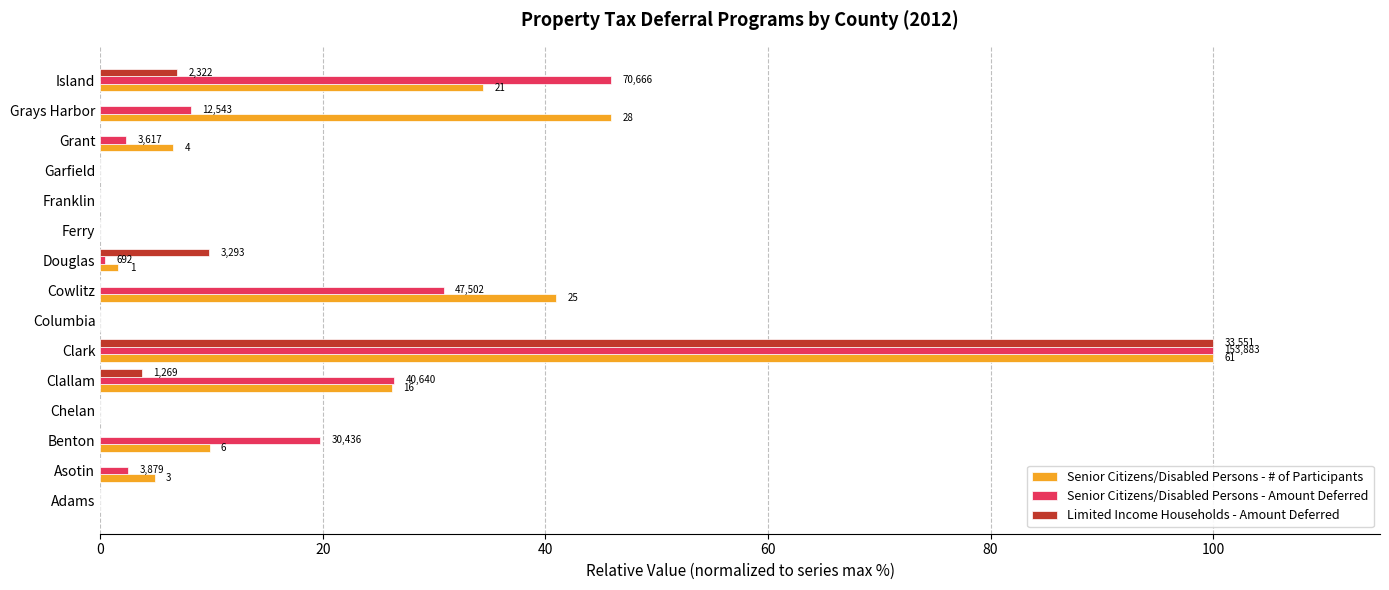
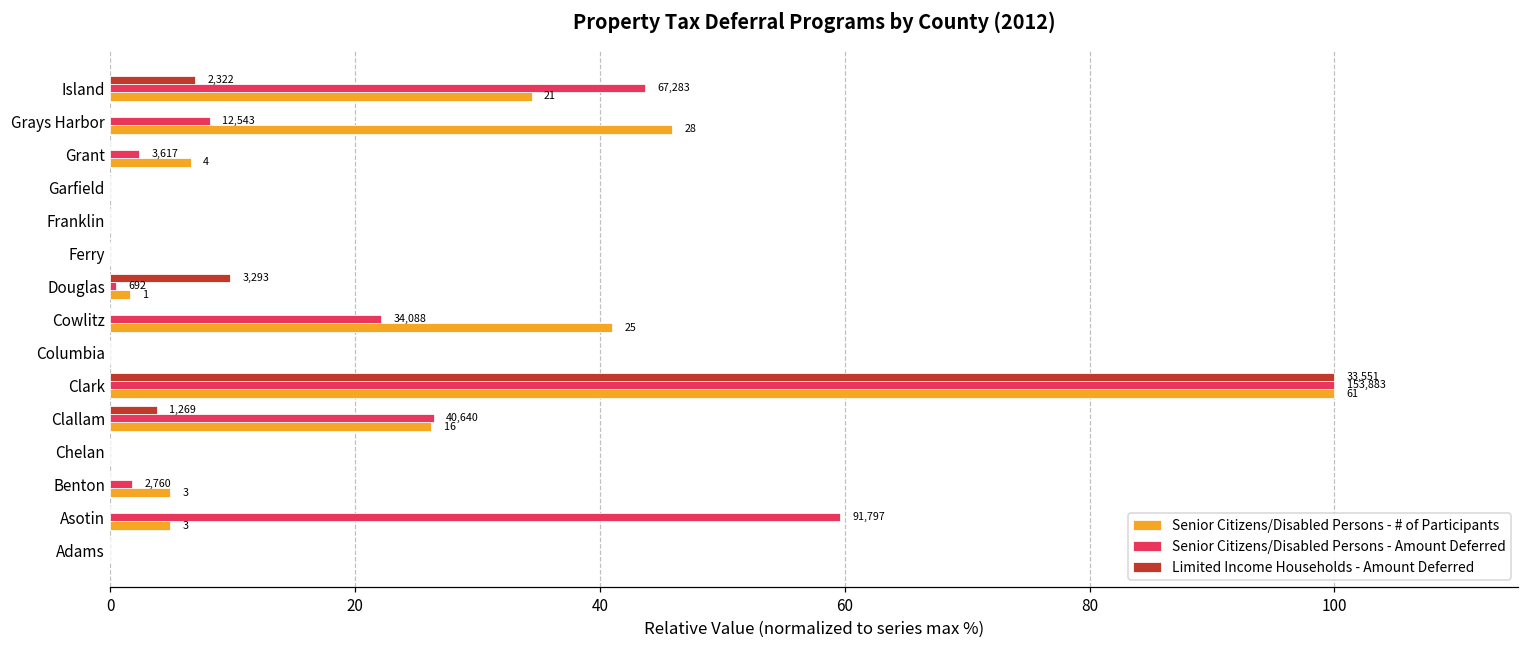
Senior Citizens/Disabled Persons - Amount Deferred, Island: 70,666 -> 67,283
Senior Citizens/Disabled Persons - Amount Deferred, Cowlitz: 47,502 -> 34,088
Senior Citizens/Disabled Persons - Amount Deferred, Benton: 30,436 -> 2,760
Senior Citizens/Disabled Persons - # of Participants, Benton: 6 -> 3
Senior Citizens/Disabled Persons - Amount Deferred, Asotin: 3,879 -> 91,797
